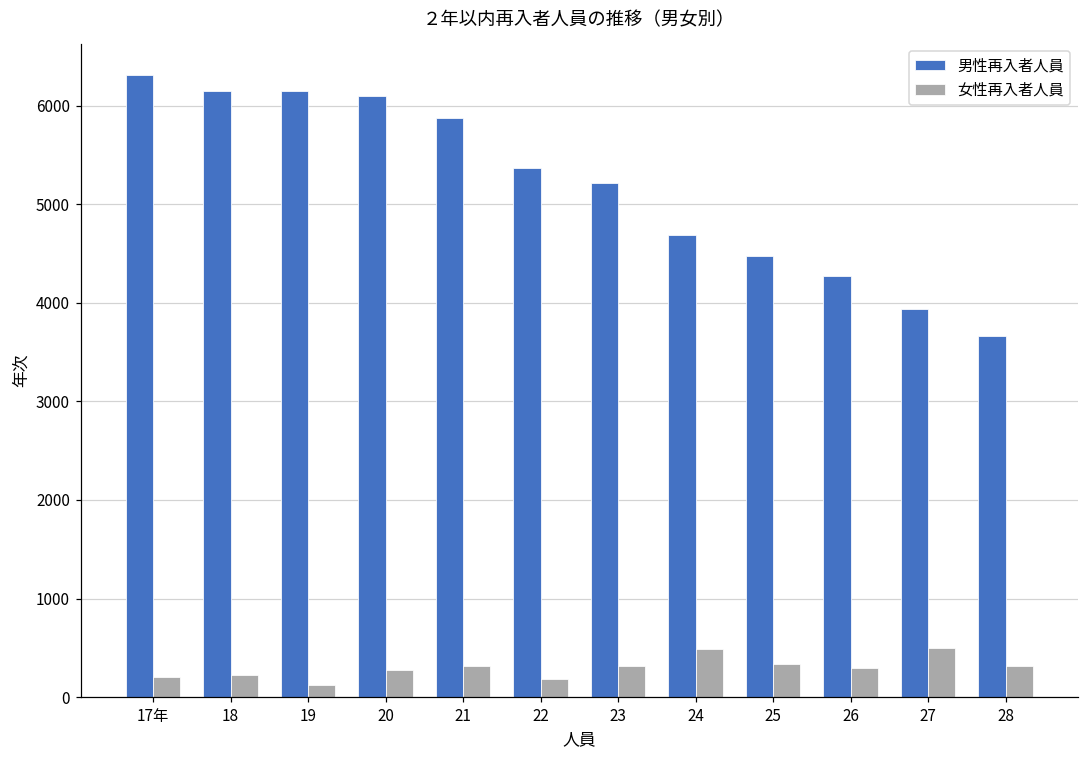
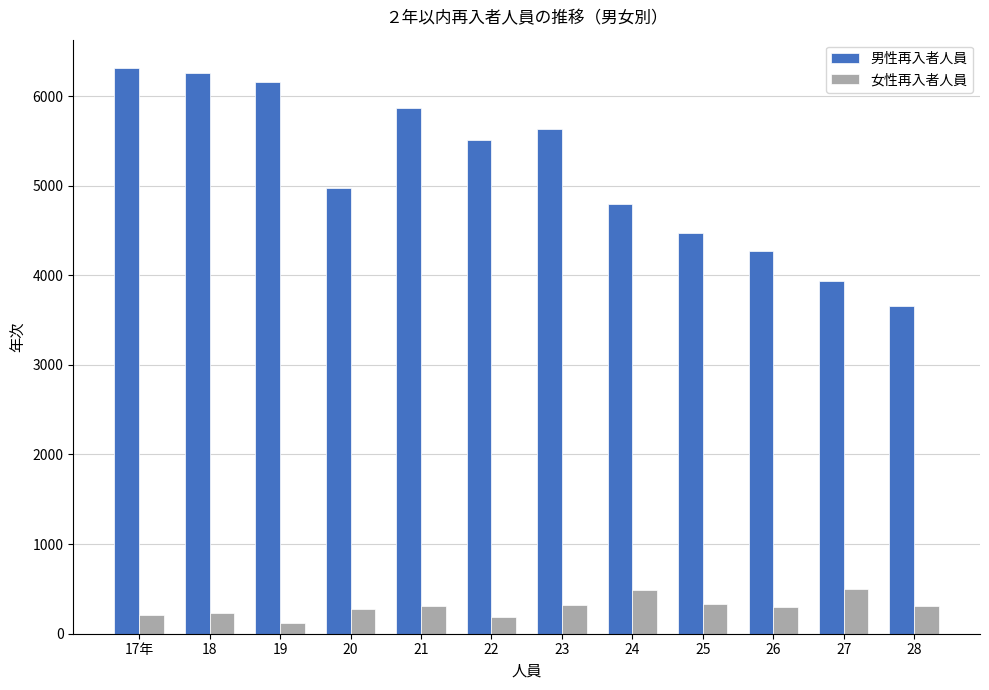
男性再入者人員, 18: 6200 -> 6300
男性再入者人員, 20: 6100 -> 5000
男性再入者人員, 22: 5400 -> 5500
男性再入者人員, 23: 5200 -> 5600
男性再入者人員, 24: 4700 -> 4800
